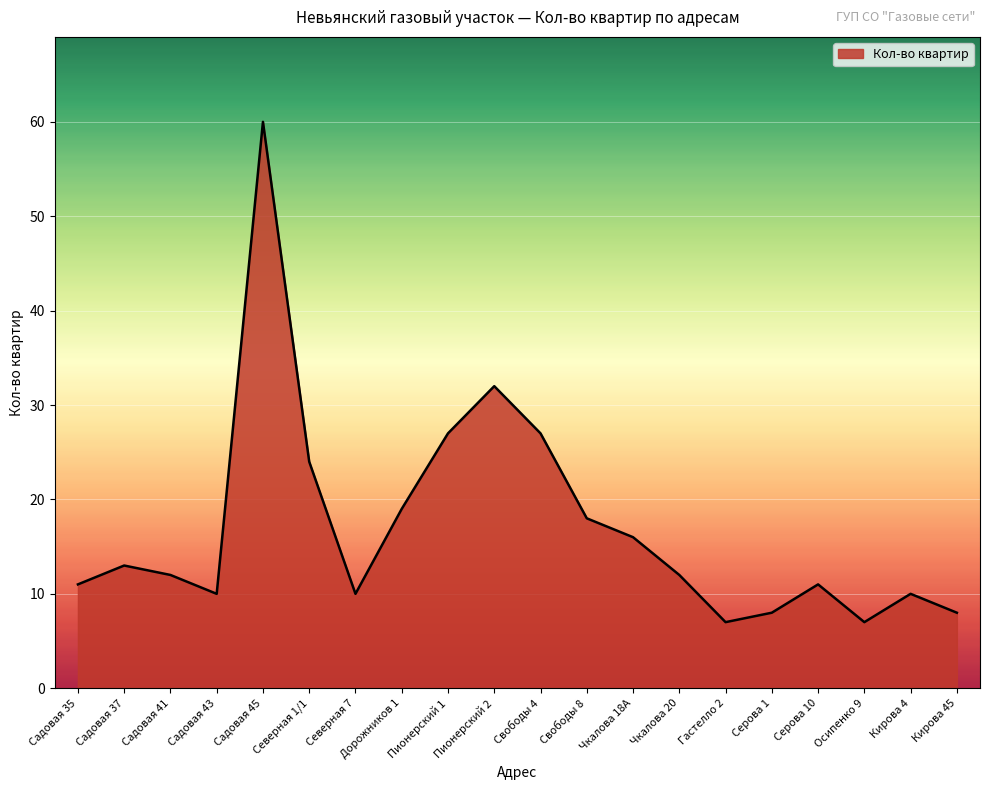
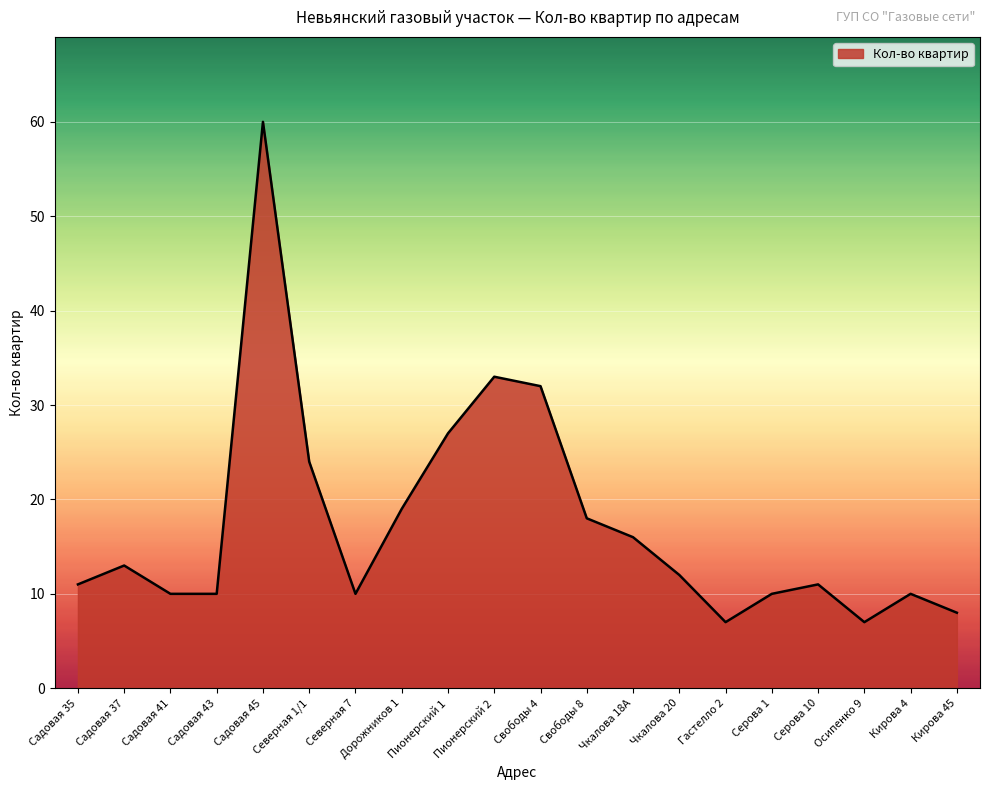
Садовая 41: 12 -> 10
Пионерский 2: 32 -> 33
Свободы 4: 27 -> 32
Серова 1: 8 -> 10
